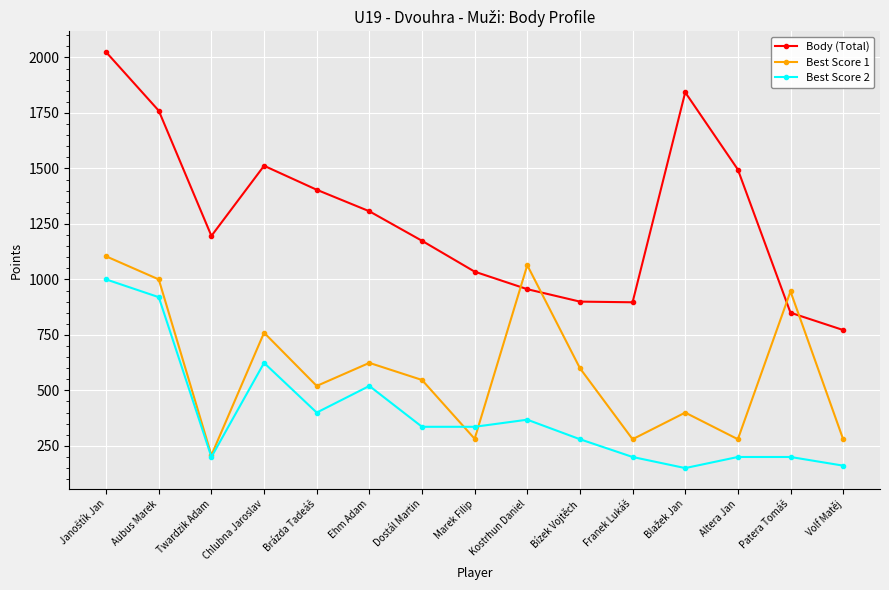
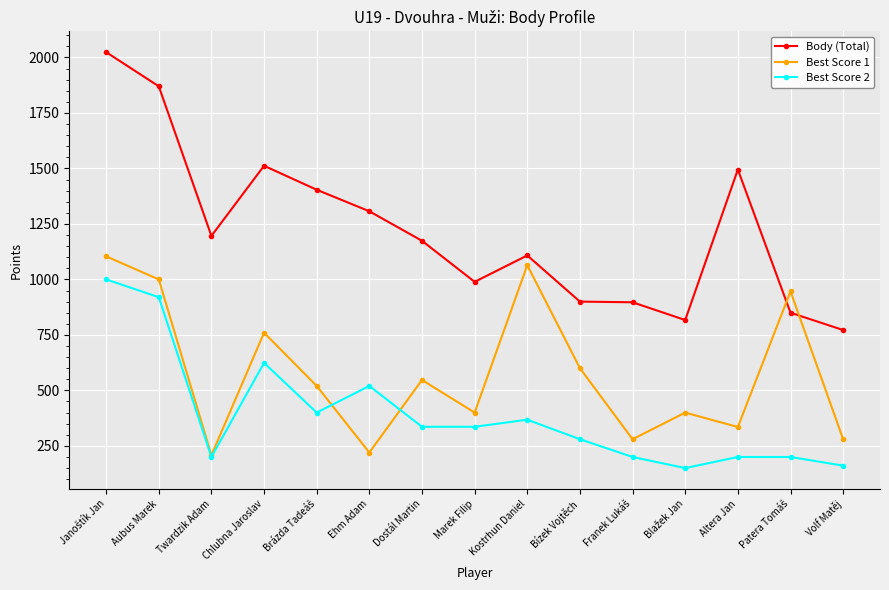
Body (Total), Aubus Marek: 1760 -> 1870
Best Score 1, Ehm Adam: 620 -> 220
Body (Total), Marek Filip: 1040 -> 990
Best Score 1, Marek Filip: 280 -> 400
Body (Total), Kostrhun Daniel: 960 -> 1110
Body (Total), Blažek Jan: 1840 -> 820
Best Score 1, Altera Jan: 280 -> 340
